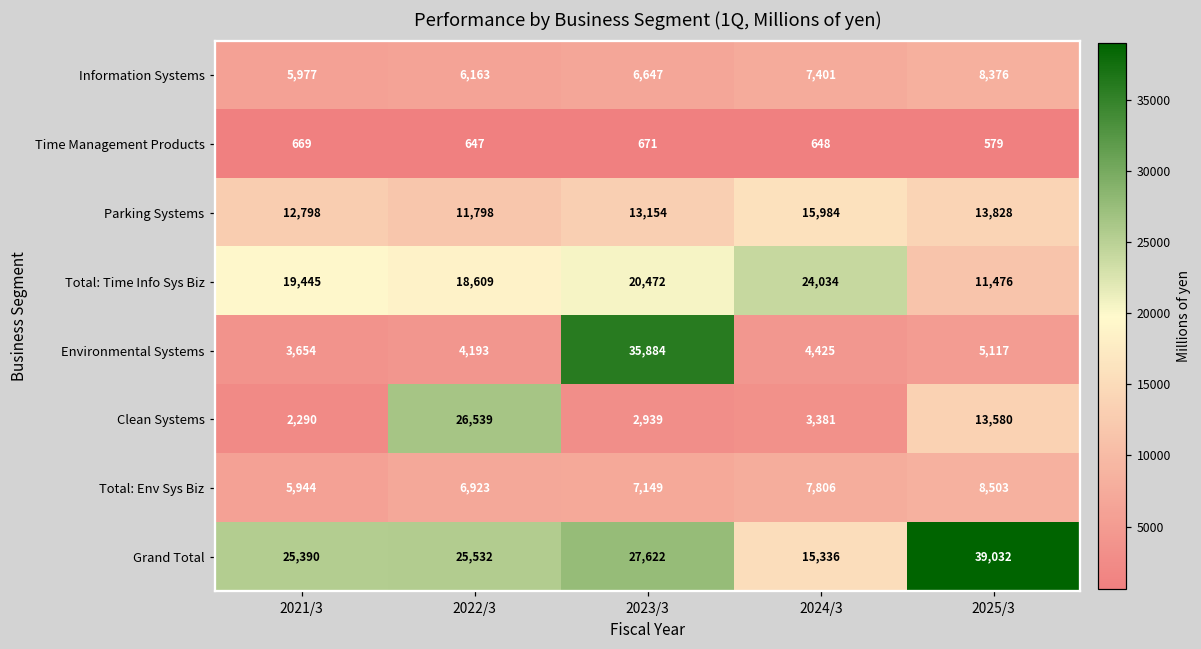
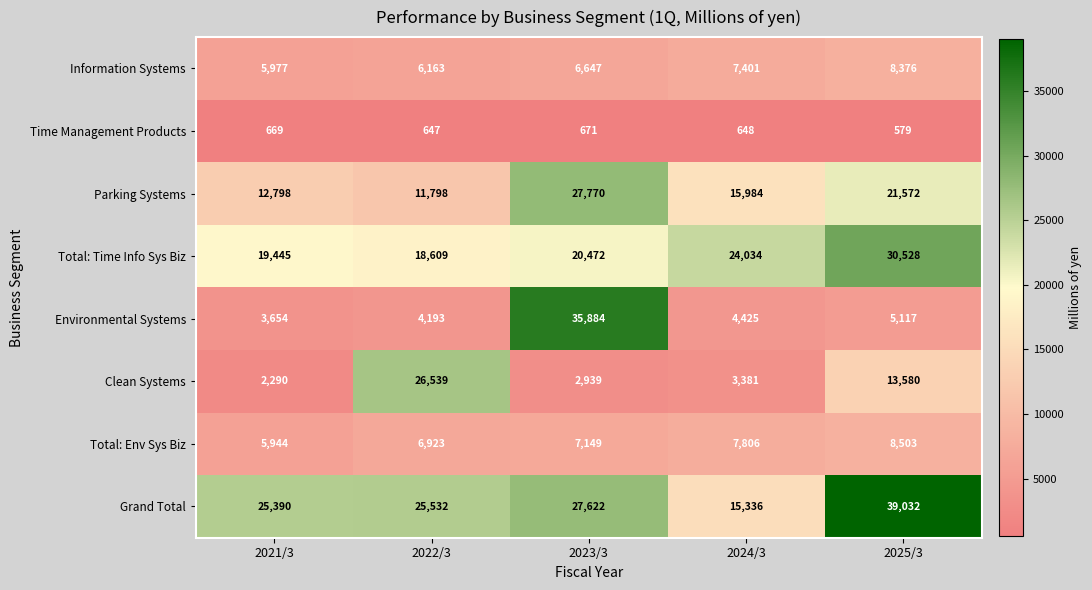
Parking Systems, 2023/3: 13,154 -> 27,770
Parking Systems, 2025/3: 13,828 -> 21,572
Total: Time Info Sys Biz, 2025/3: 11,476 -> 30,528
